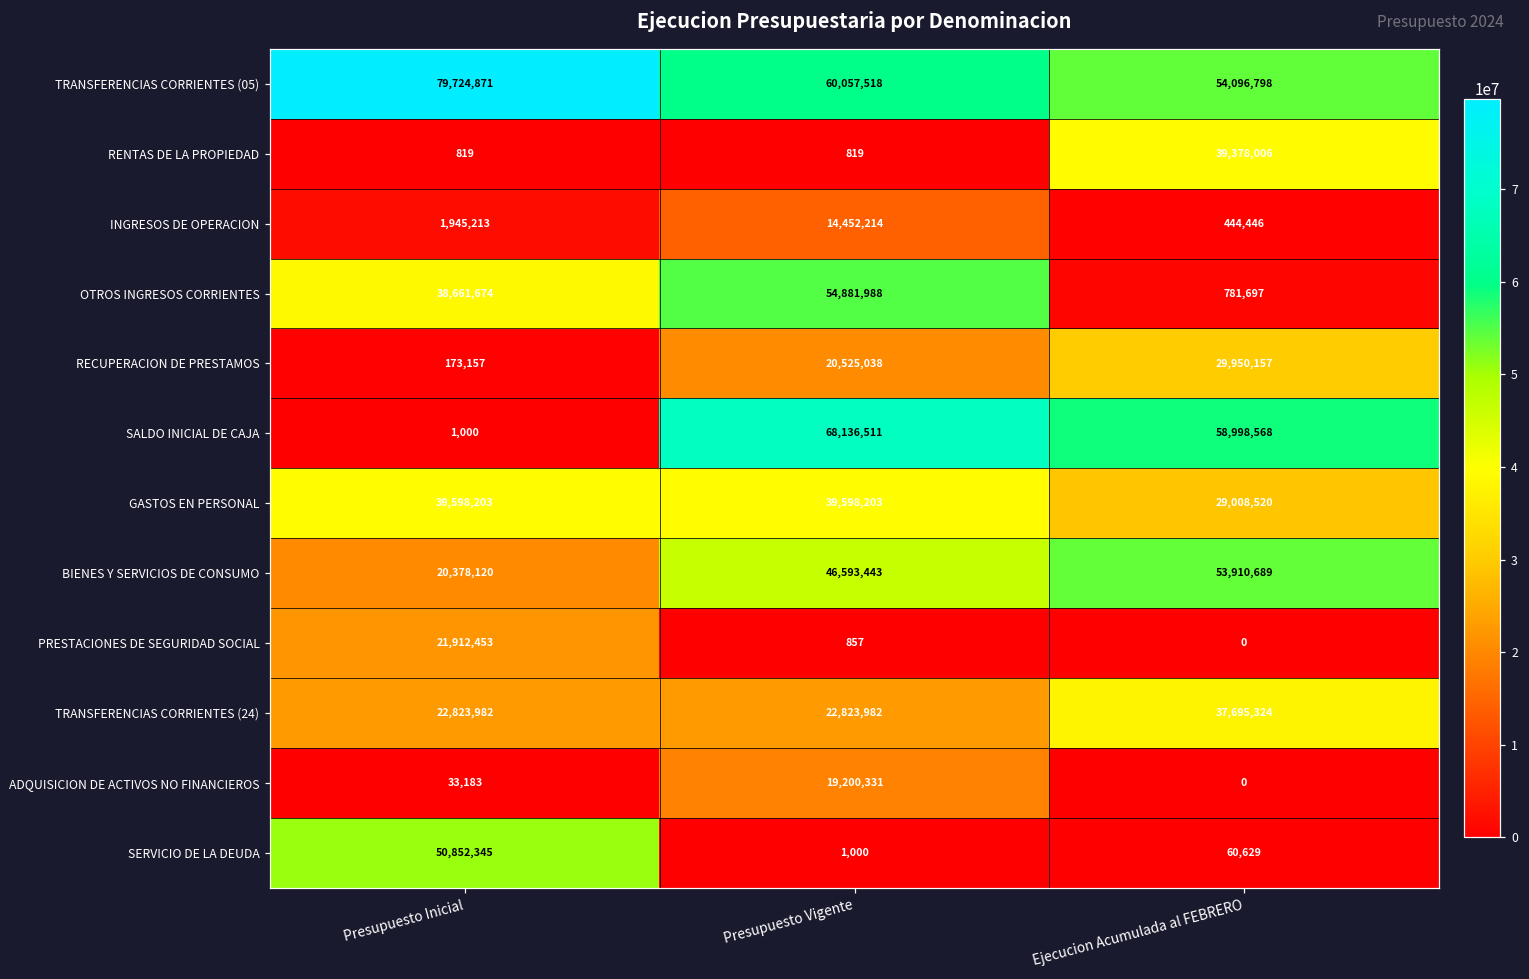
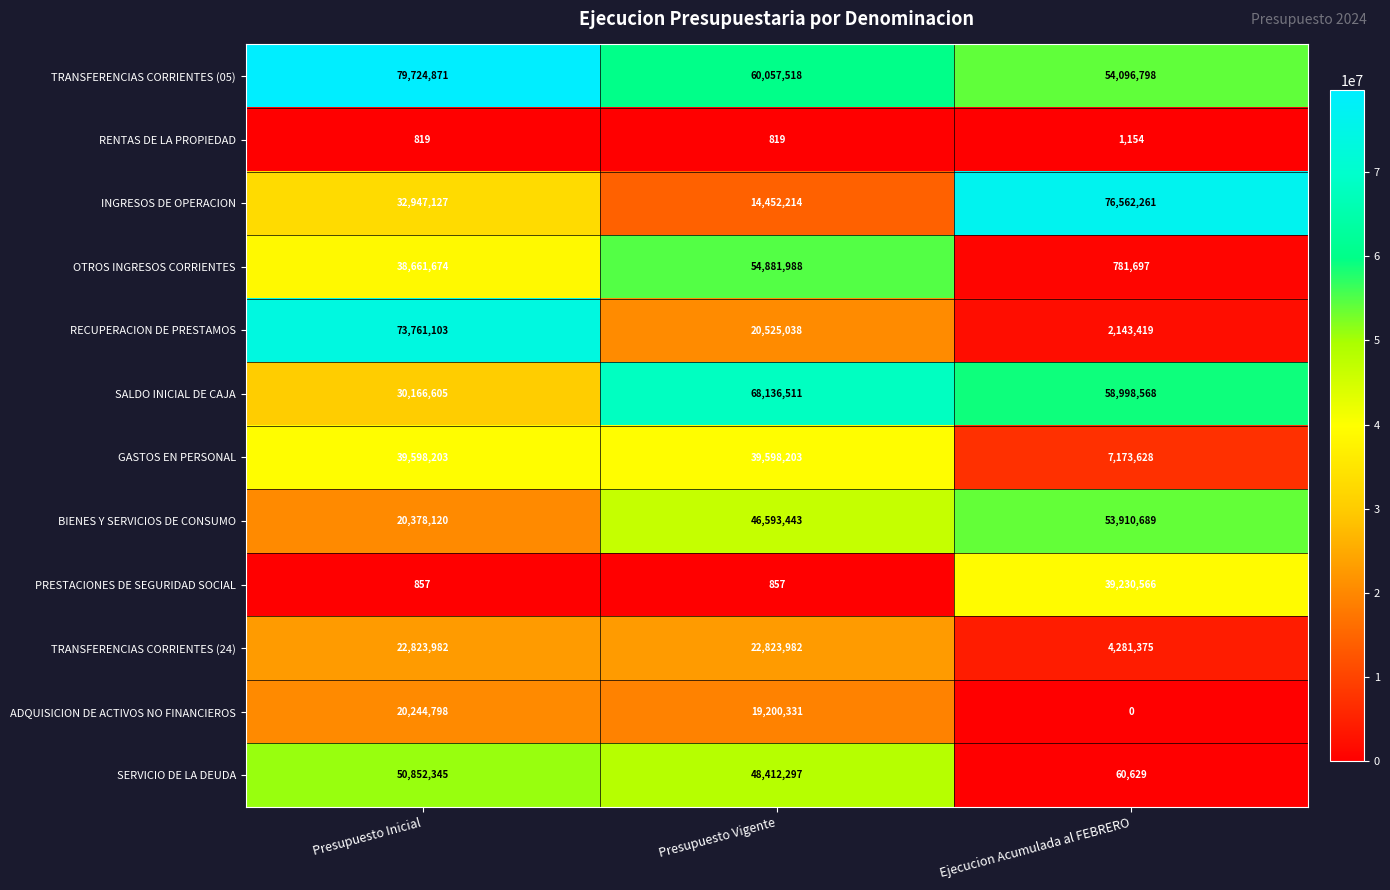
RENTAS DE LA PROPIEDAD, Ejecucion Acumulada al FEBRERO: 39,378,006 -> 1,154
INGRESOS DE OPERACION, Presupuesto Inicial: 1,945,213 -> 32,947,127
INGRESOS DE OPERACION, Ejecucion Acumulada al FEBRERO: 444,446 -> 76,562,261
RECUPERACION DE PRESTAMOS, Presupuesto Inicial: 173,157 -> 73,761,103
RECUPERACION DE PRESTAMOS, Ejecucion Acumulada al FEBRERO: 29,950,157 -> 2,143,419
SALDO INICIAL DE CAJA, Presupuesto Inicial: 1,000 -> 30,166,605
GASTOS EN PERSONAL, Ejecucion Acumulada al FEBRERO: 29,008,520 -> 7,173,628
PRESTACIONES DE SEGURIDAD SOCIAL, Presupuesto Inicial: 21,912,453 -> 857
PRESTACIONES DE SEGURIDAD SOCIAL, Ejecucion Acumulada al FEBRERO: 0 -> 39,230,566
TRANSFERENCIAS CORRIENTES (24), Ejecucion Acumulada al FEBRERO: 37,695,324 -> 4,281,375
ADQUISICION DE ACTIVOS NO FINANCIEROS, Presupuesto Inicial: 33,183 -> 20,244,798
SERVICIO DE LA DEUDA, Presupuesto Vigente: 1,000 -> 48,412,297
